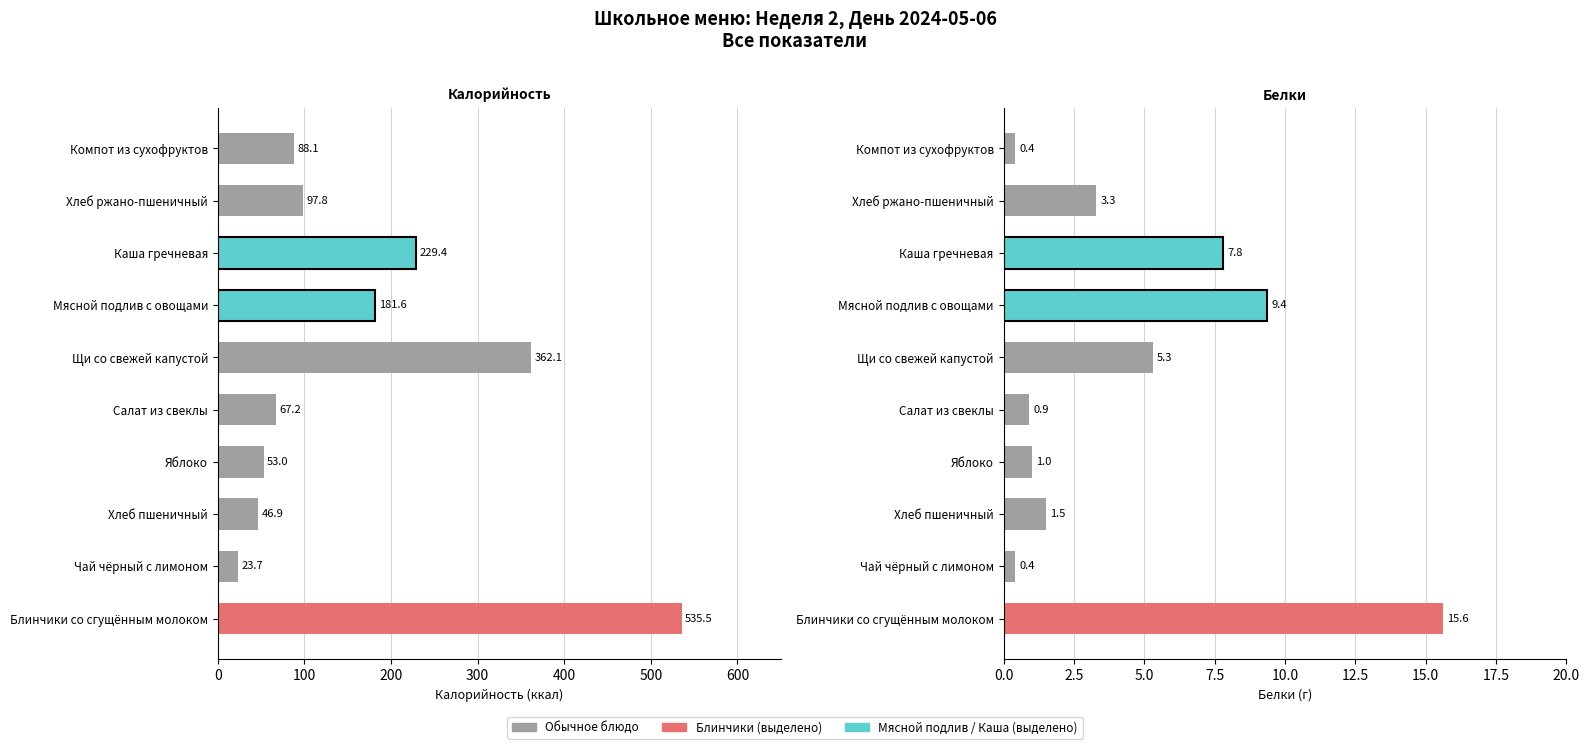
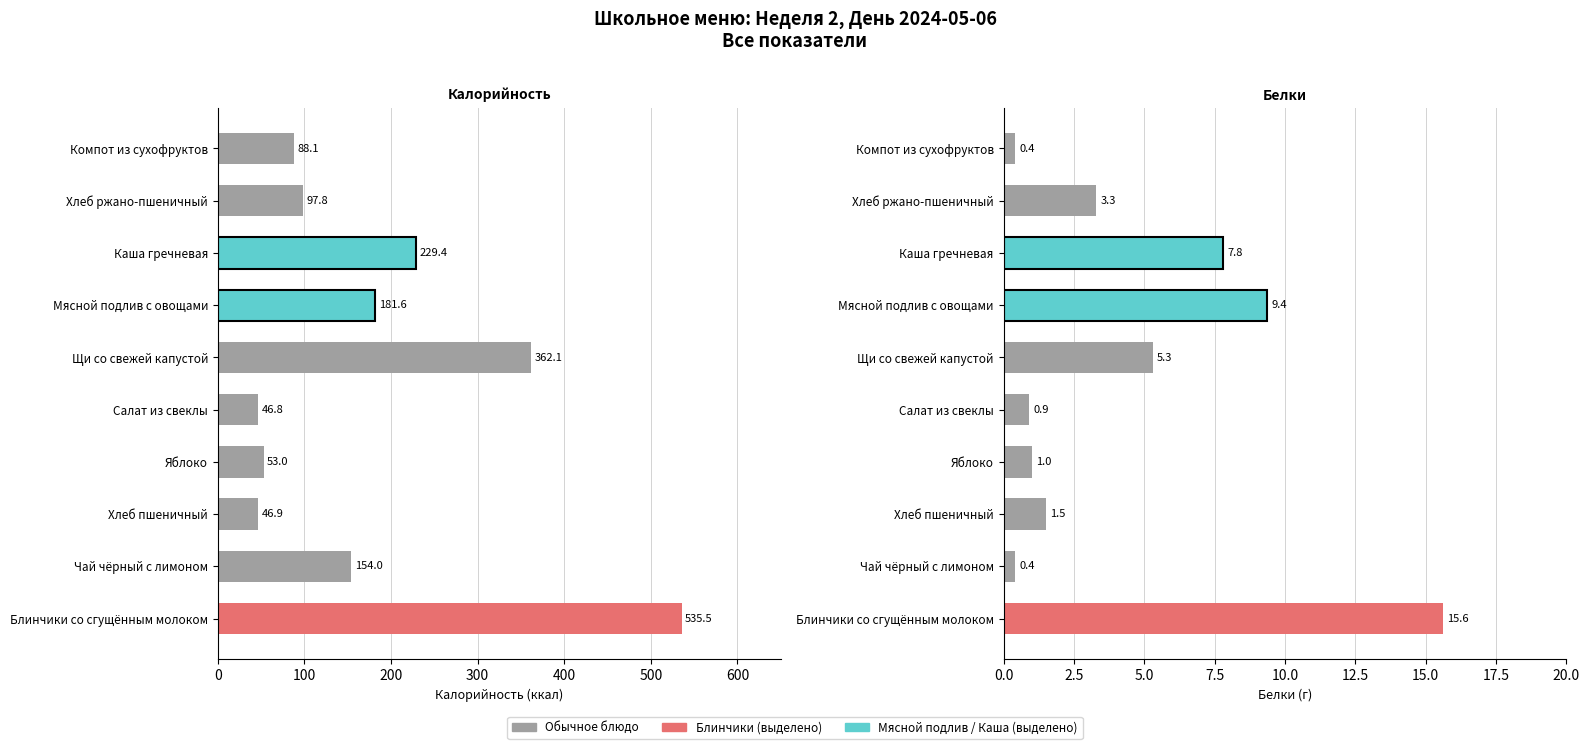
Калорийность, Салат из свеклы: 67.2 -> 46.8
Калорийность, Чай чёрный с лимоном: 23.7 -> 154.0
